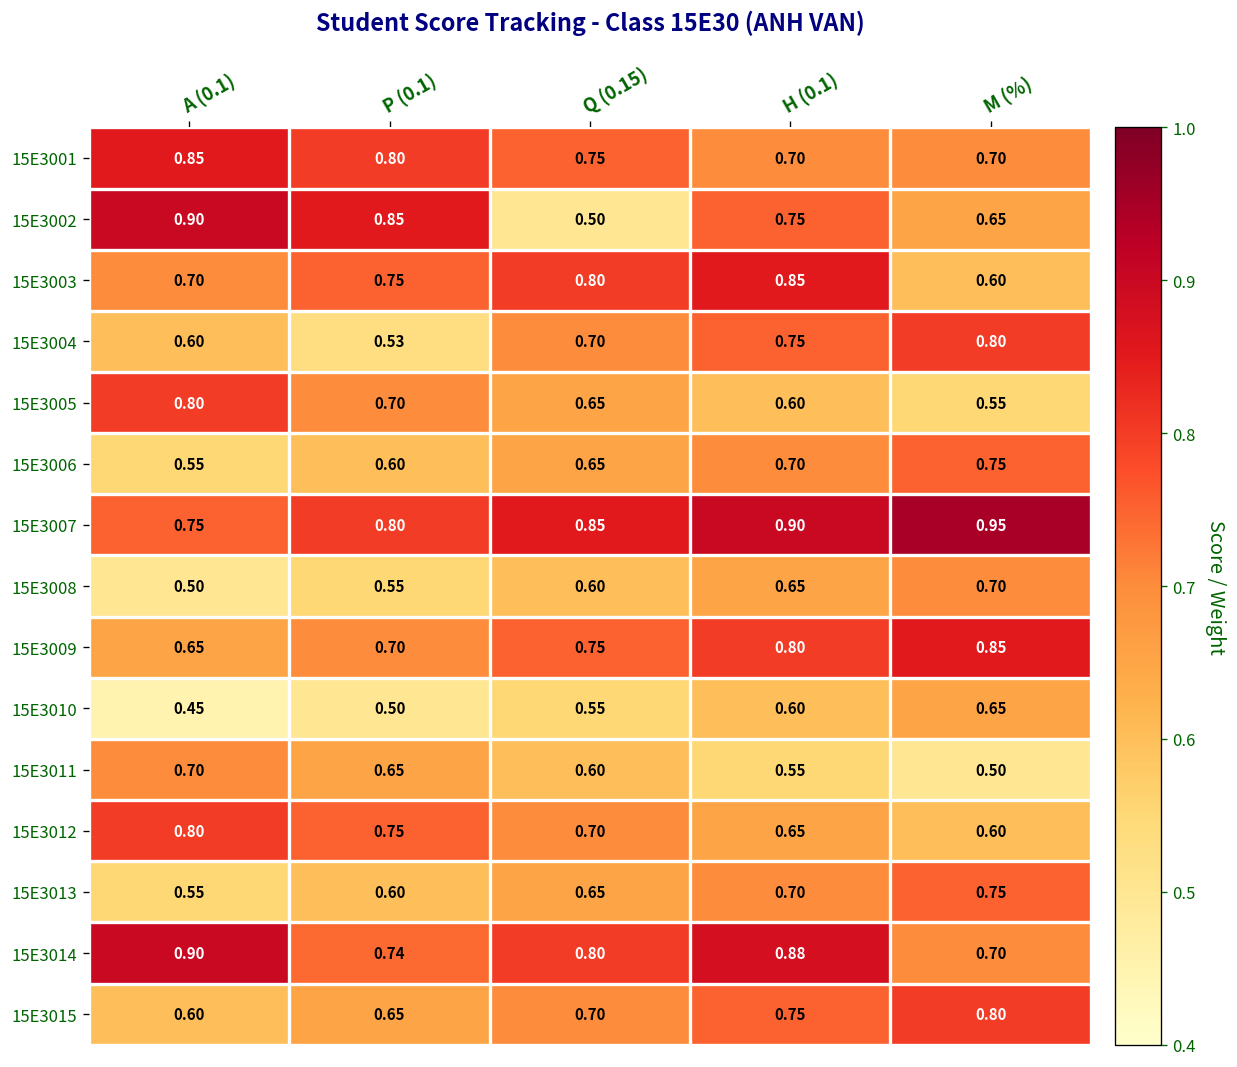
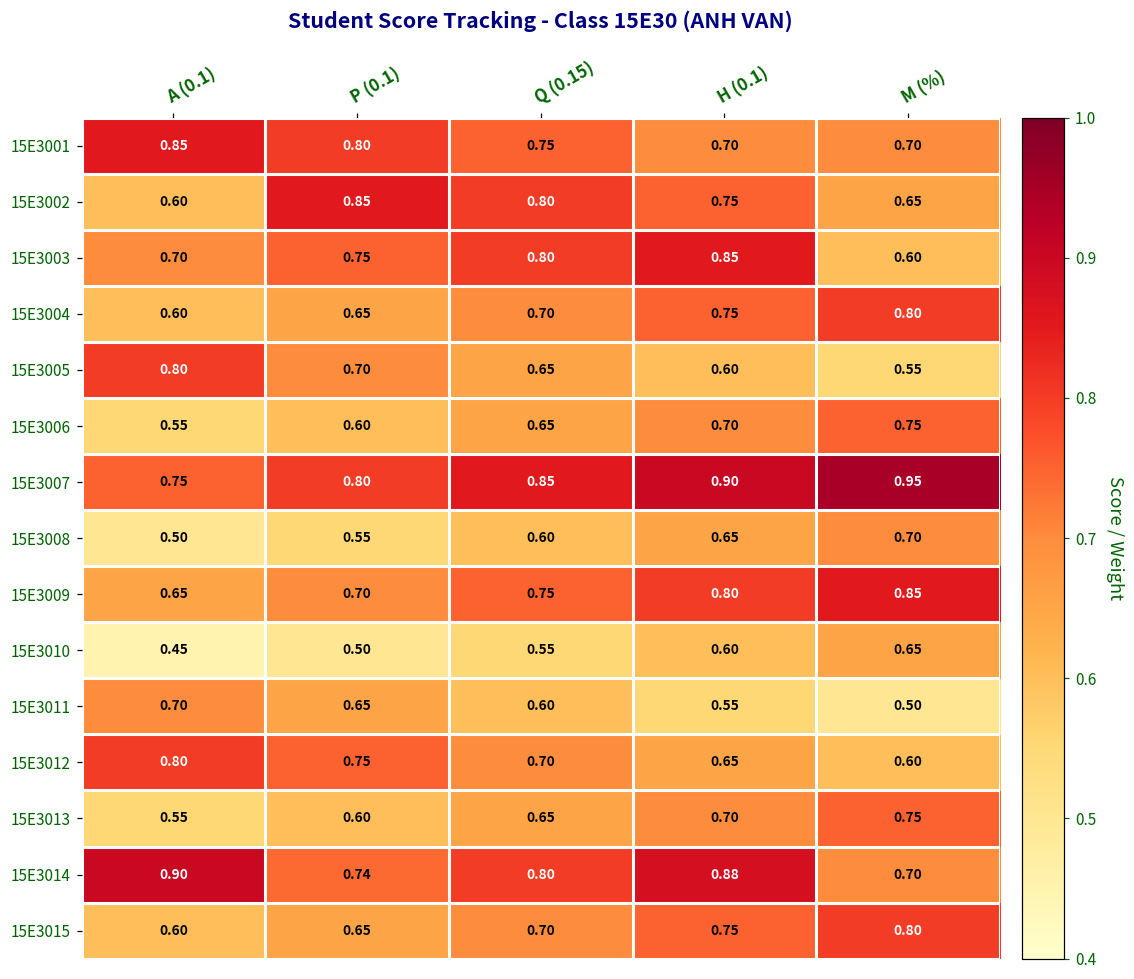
15E3002, A (0.1): 0.90 -> 0.60
15E3002, Q (0.15): 0.50 -> 0.80
15E3004, P (0.1): 0.53 -> 0.65
